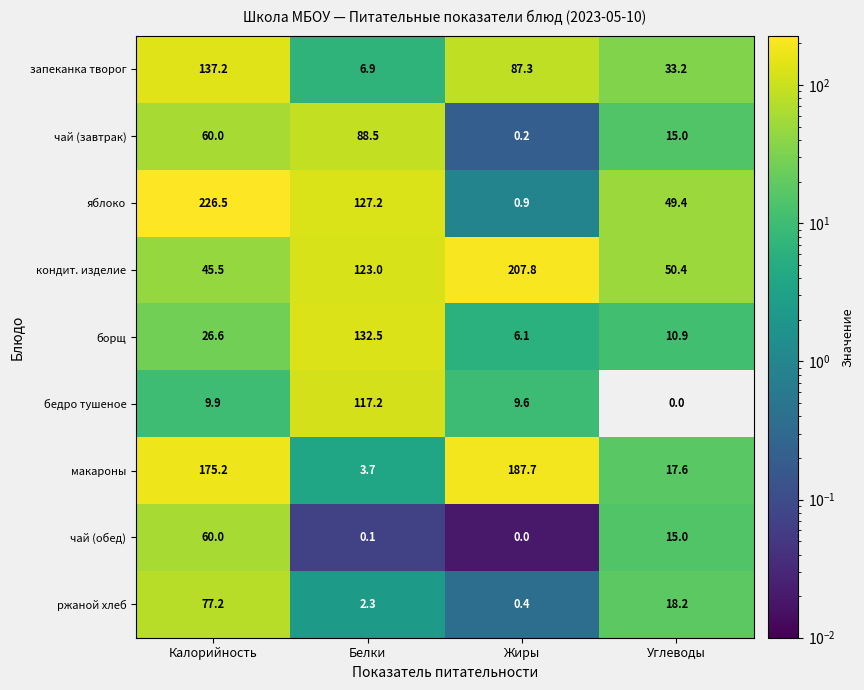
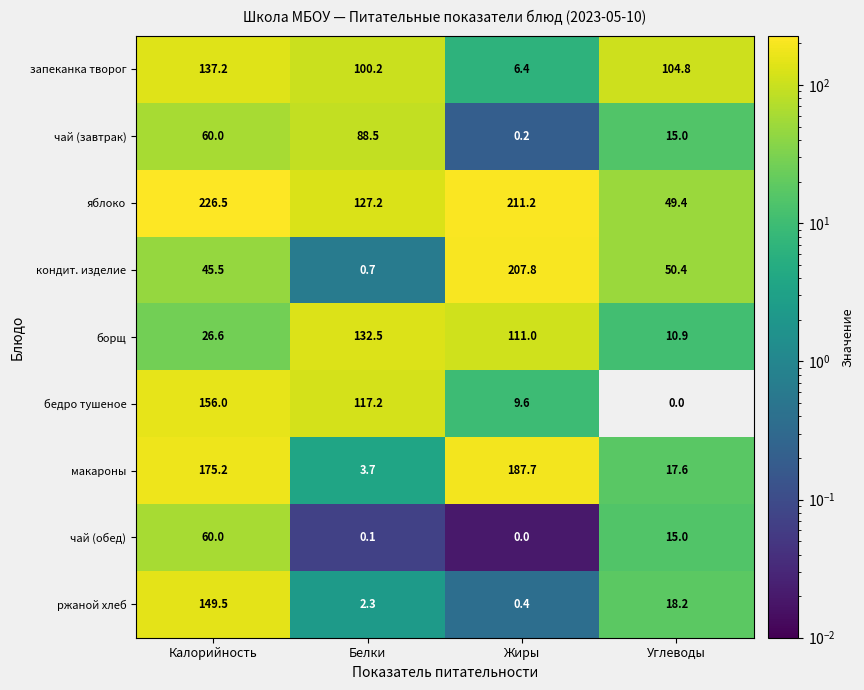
запеканка творог, Белки: 6.9 -> 100.2
запеканка творог, Жиры: 87.3 -> 6.4
запеканка творог, Углеводы: 33.2 -> 104.8
яблоко, Жиры: 0.9 -> 211.2
кондит. изделие, Белки: 123.0 -> 0.7
борщ, Жиры: 6.1 -> 111.0
бедро тушеное, Калорийность: 9.9 -> 156.0
ржаной хлеб, Калорийность: 77.2 -> 149.5
